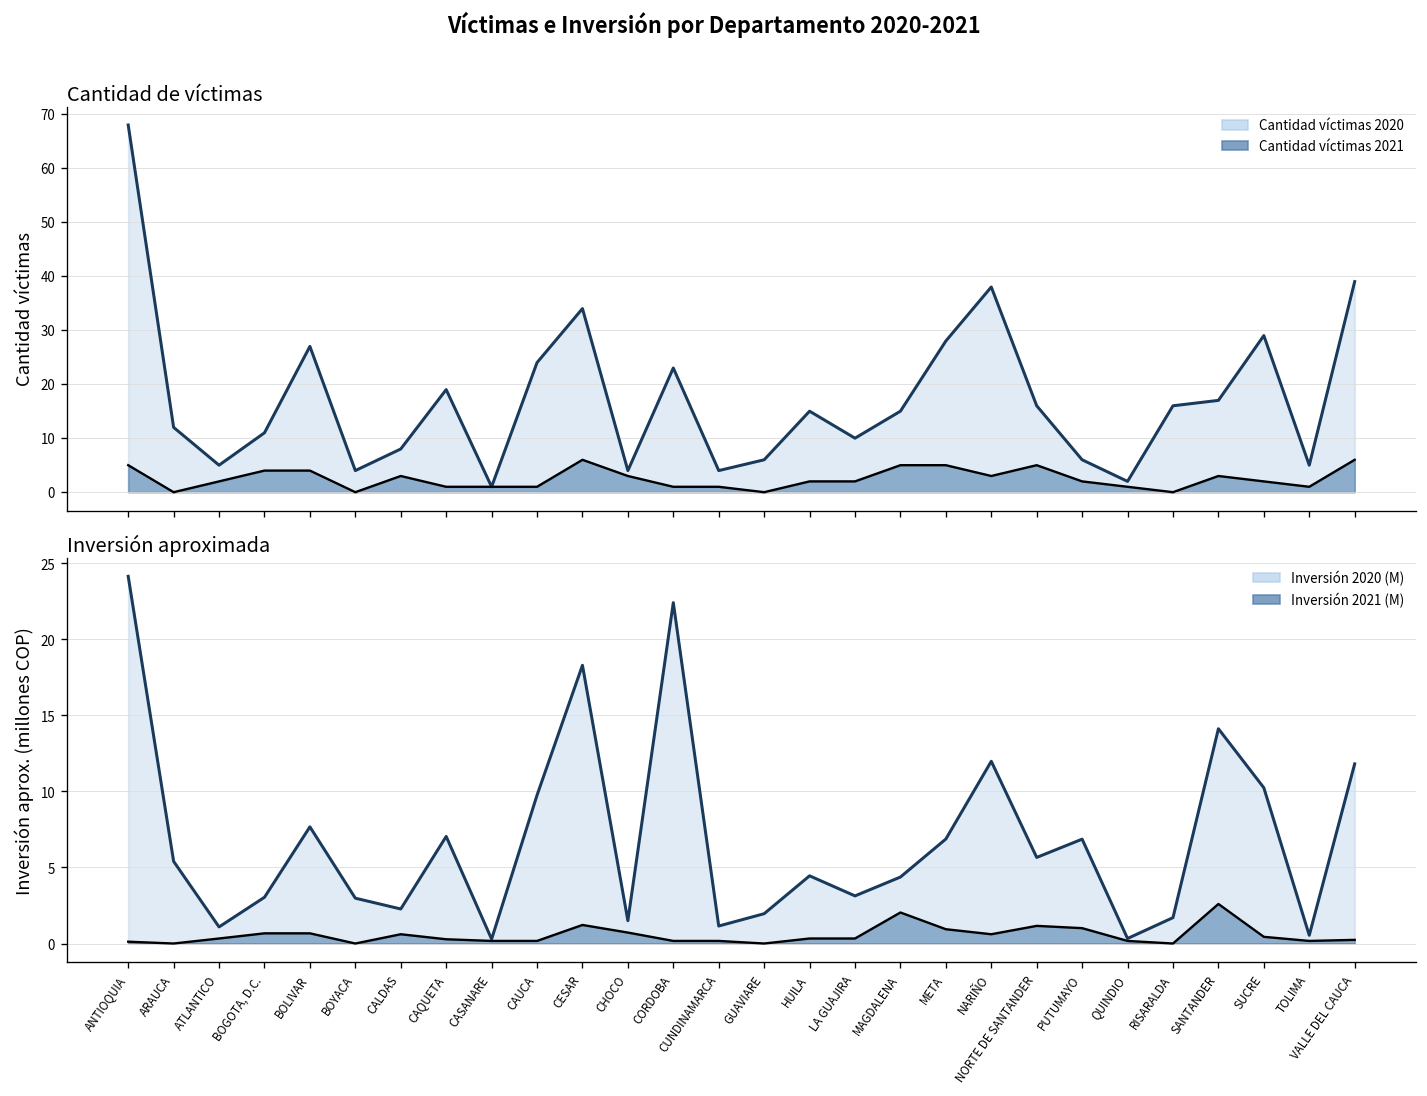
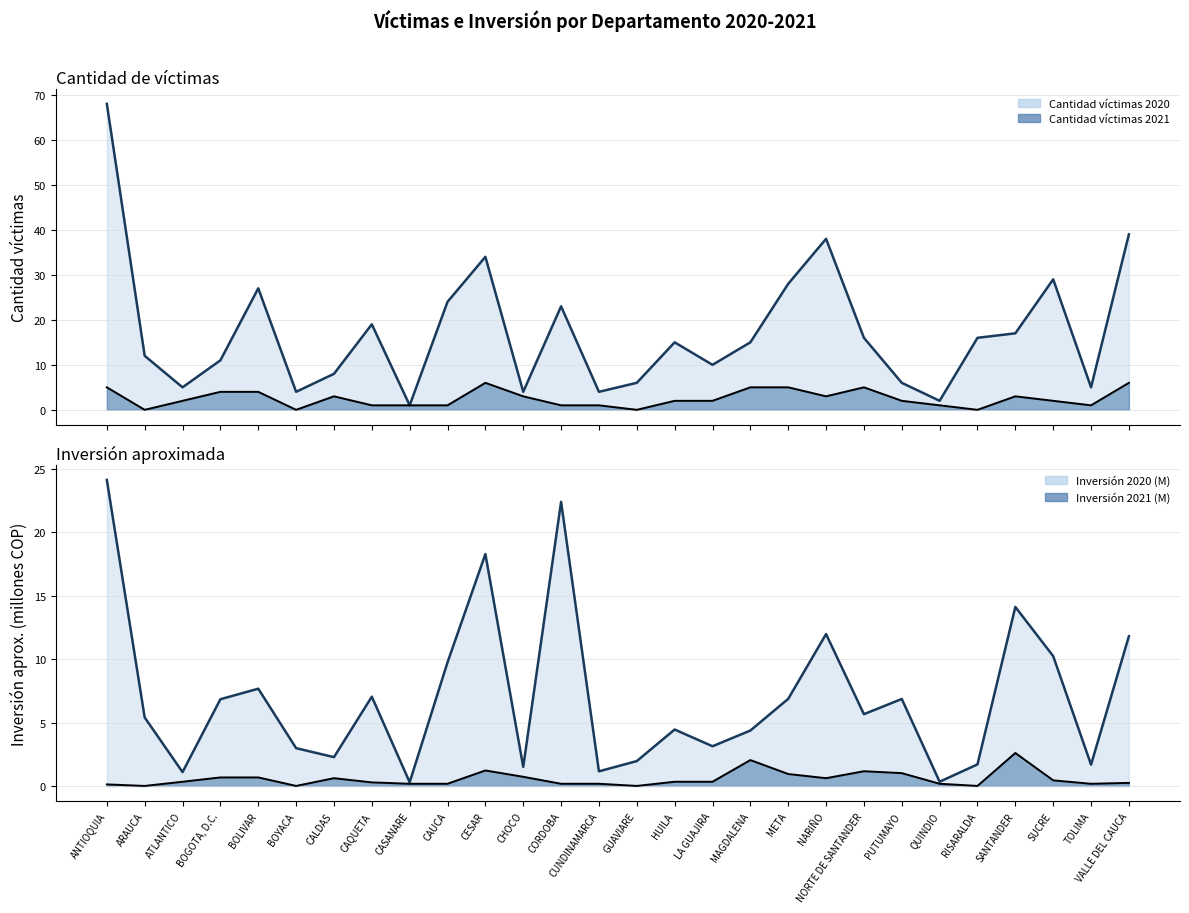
Inversión aproximada, Inversión 2020 (M), BOGOTA, D.C.: 3.0 -> 6.8
Inversión aproximada, Inversión 2020 (M), TOLIMA: 0.5 -> 1.7
